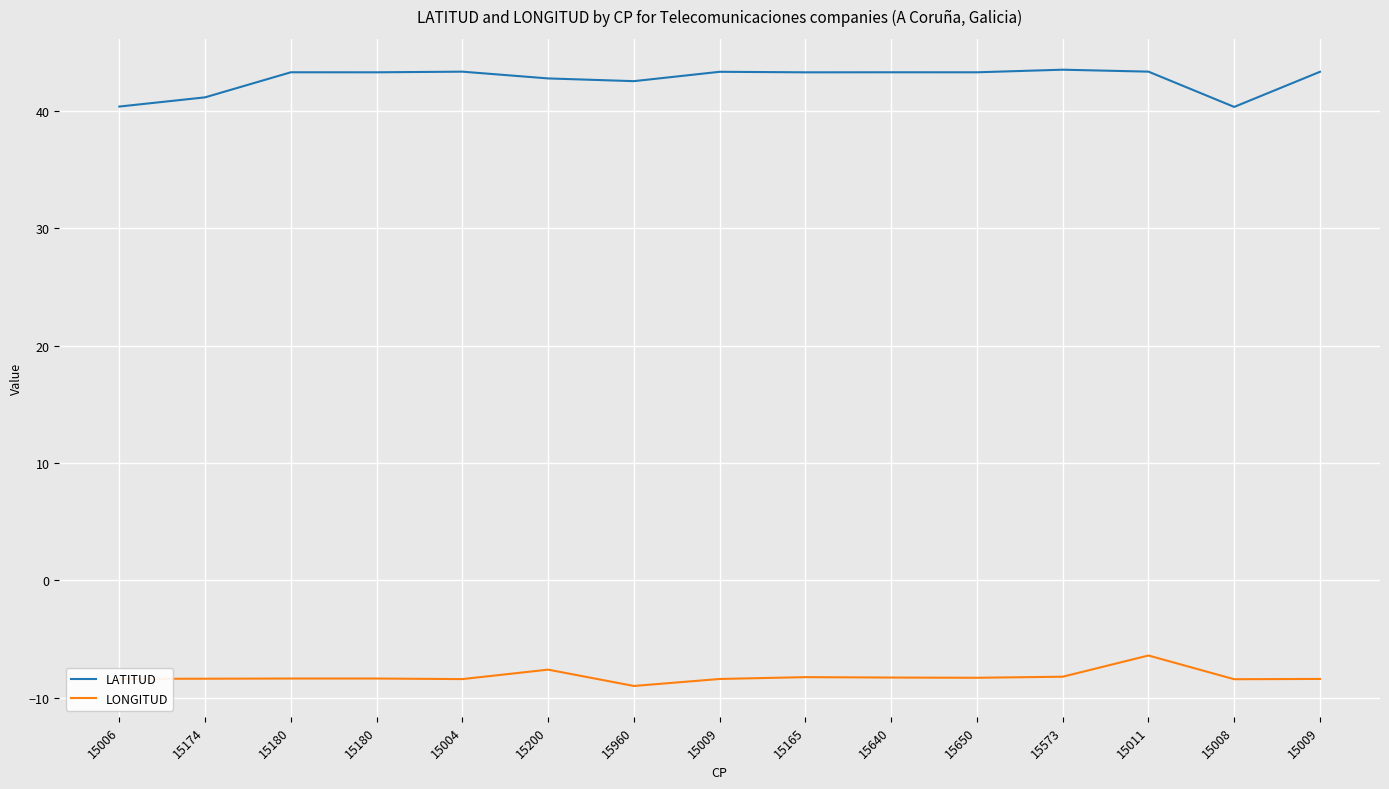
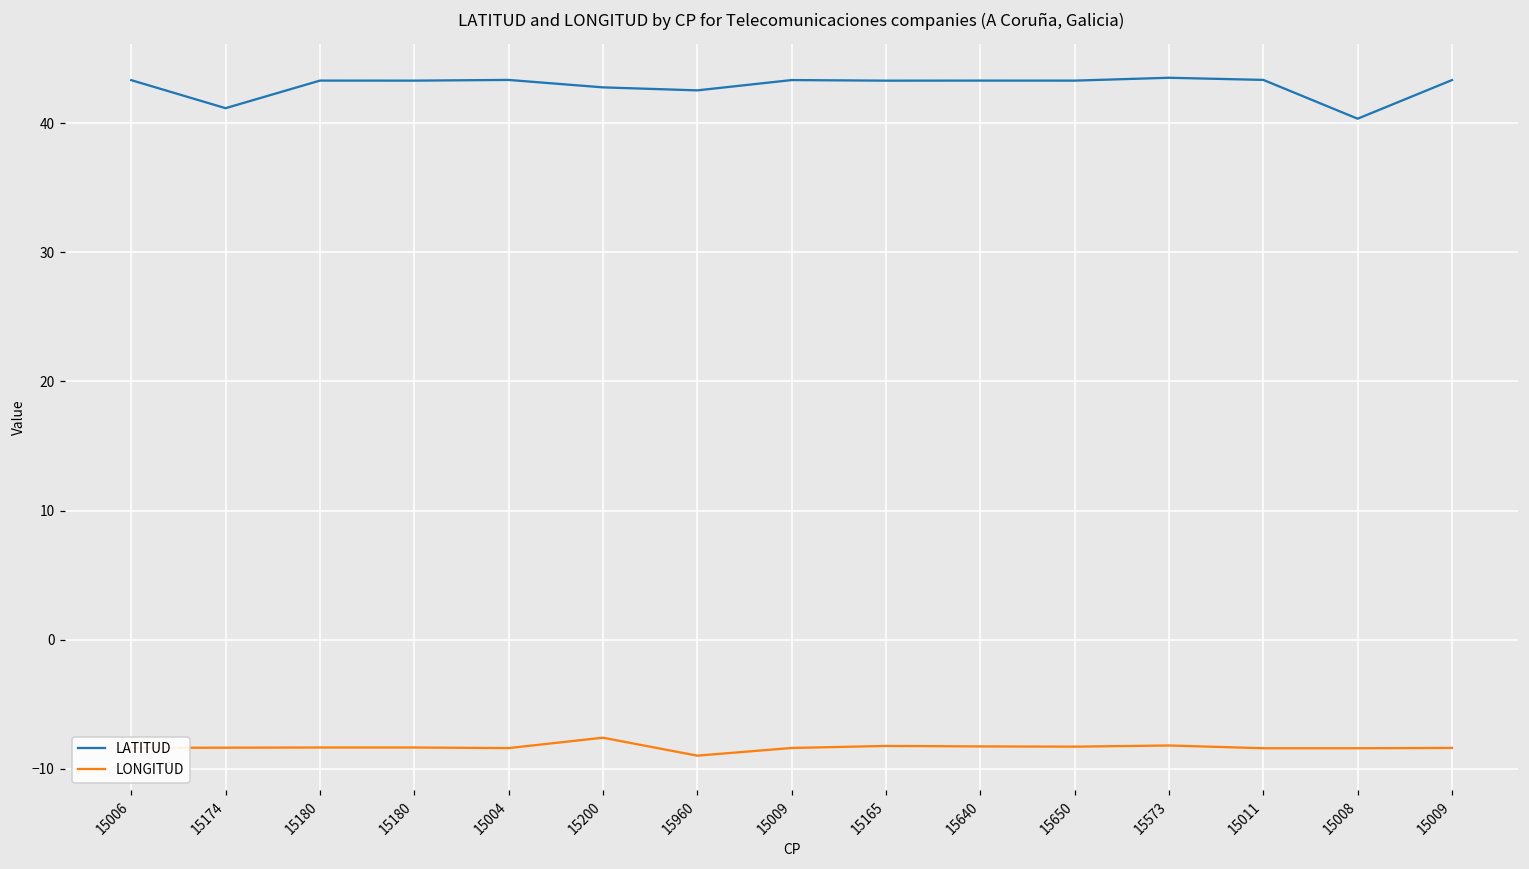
LATITUD, 15006: 40.4 -> 43.3
LONGITUD, 15011: -6.4 -> -8.4
